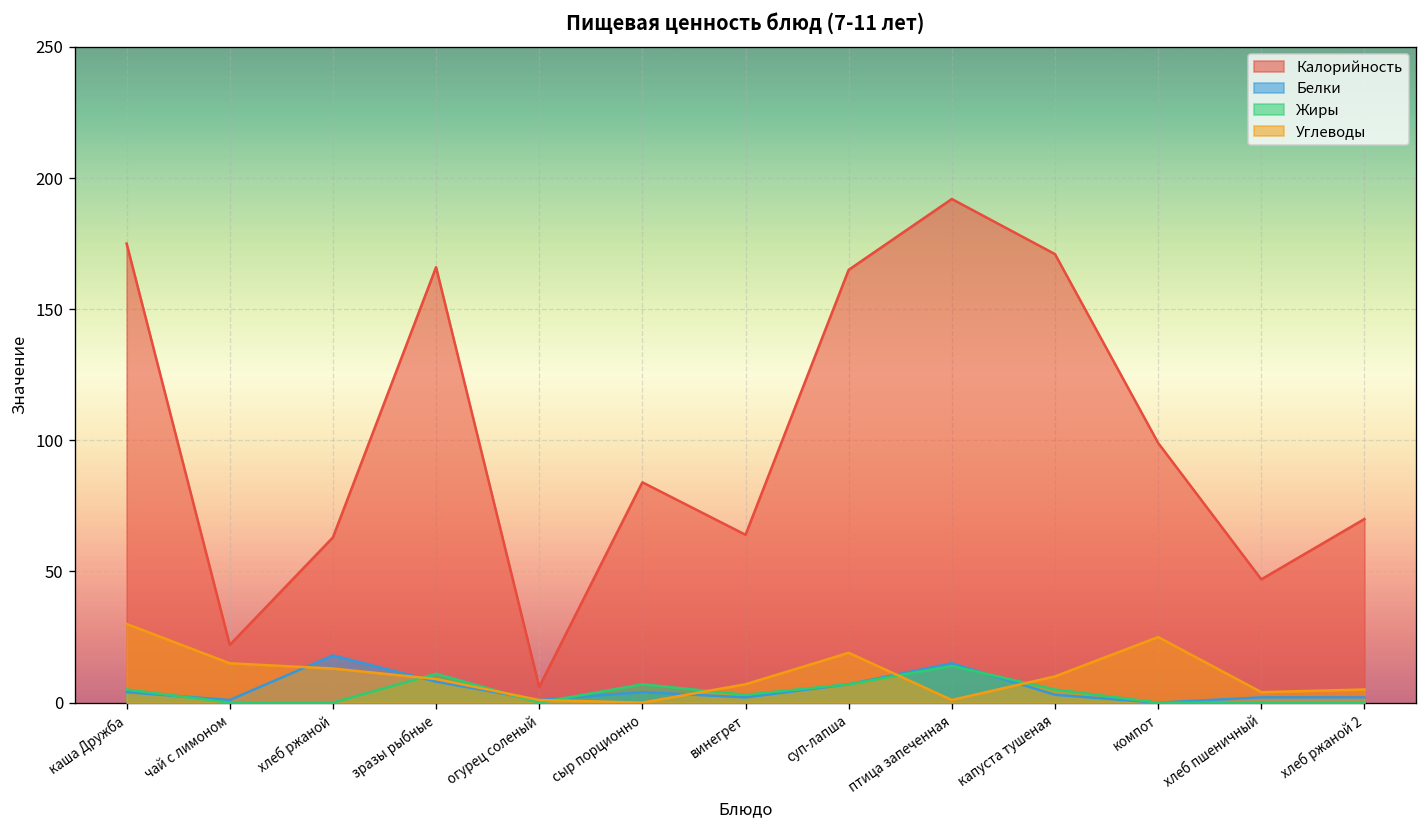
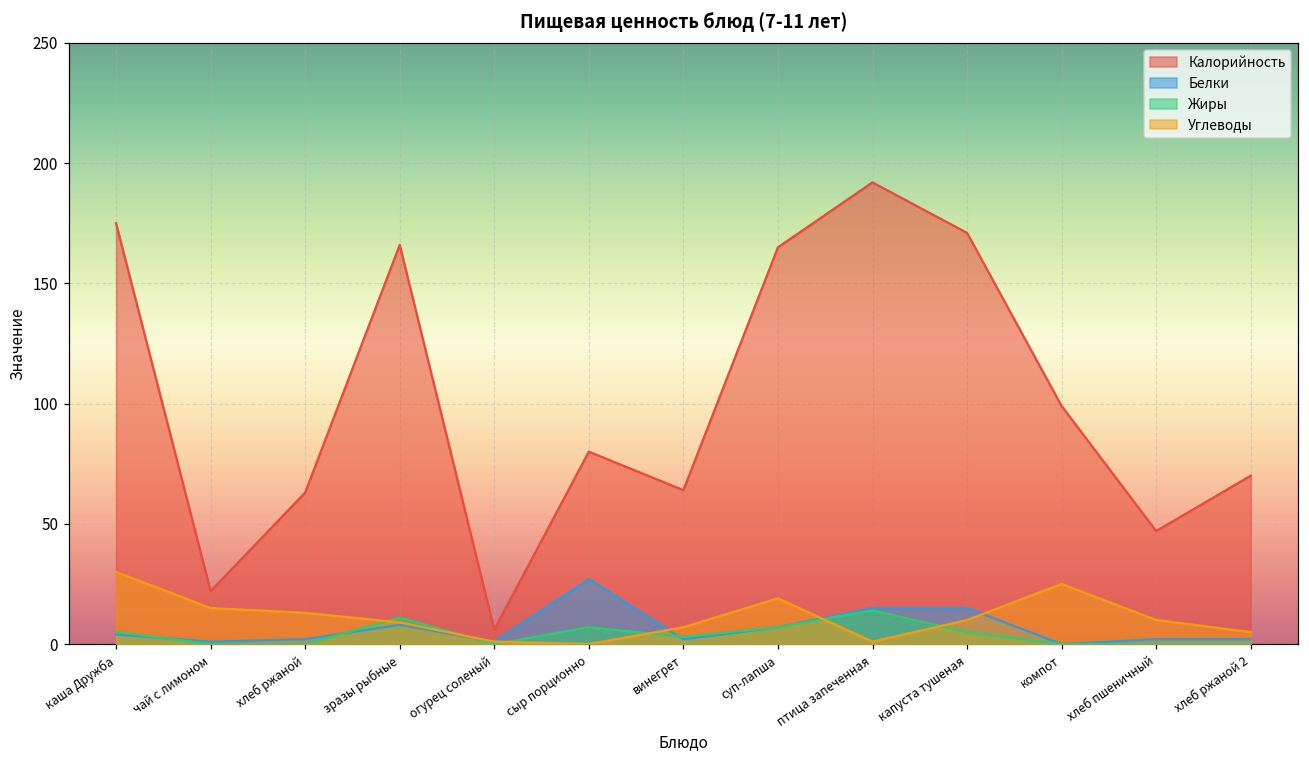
Белки, хлеб ржаной: 18 -> 2
Калорийность, сыр порционно: 84 -> 80
Белки, сыр порционно: 4 -> 27
Белки, капуста тушеная: 3 -> 15
Углеводы, хлеб пшеничный: 4 -> 10
